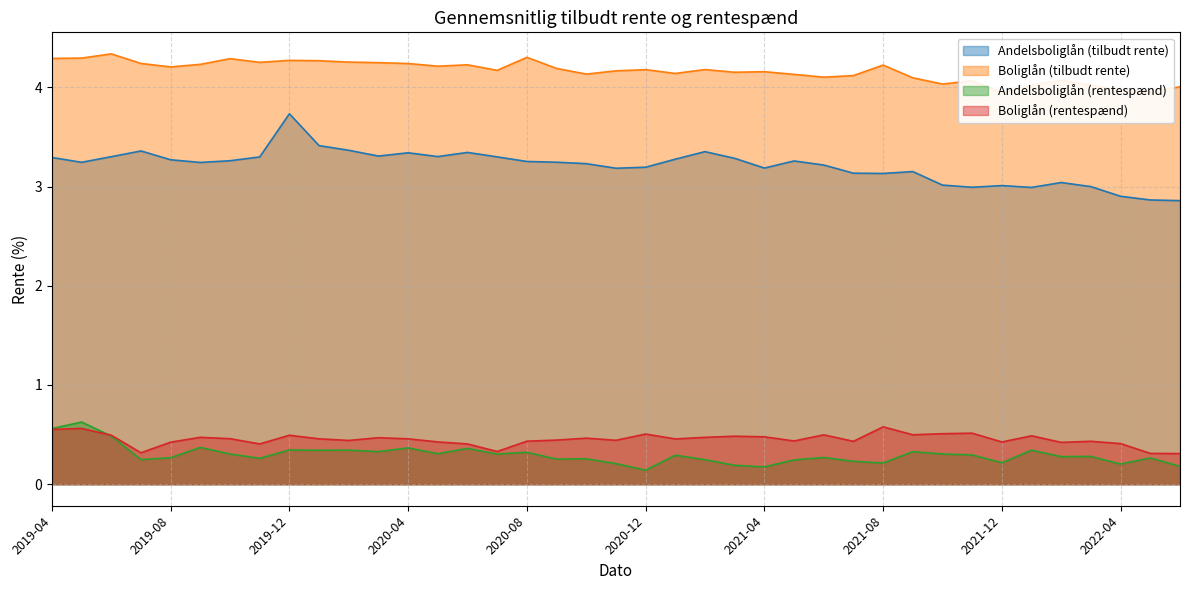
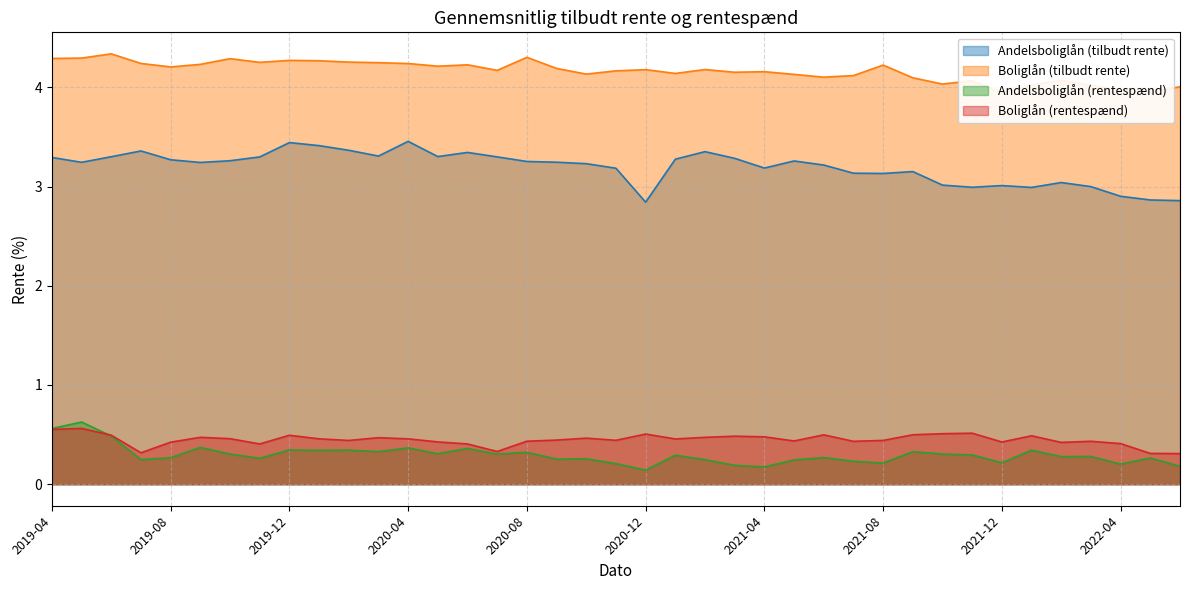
Andelsboliglån (tilbudt rente), 2019-12: 3.7 -> 3.4
Andelsboliglån (tilbudt rente), 2020-04: 3.3 -> 3.5
Andelsboliglån (tilbudt rente), 2020-12: 3.2 -> 2.8
Boliglån (rentespænd), 2021-08: 0.6 -> 0.4
